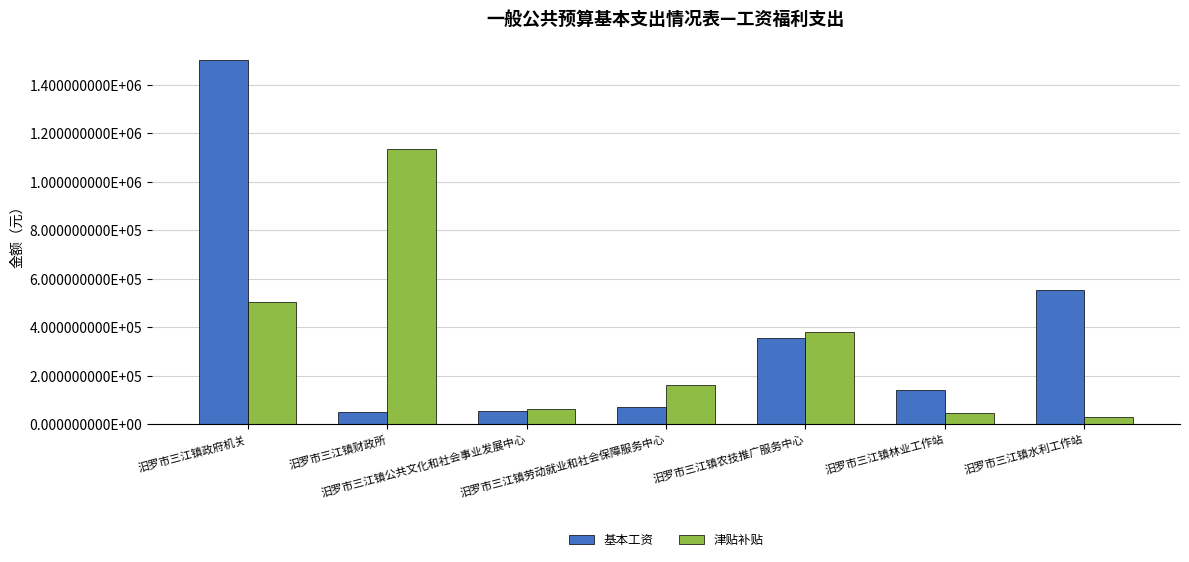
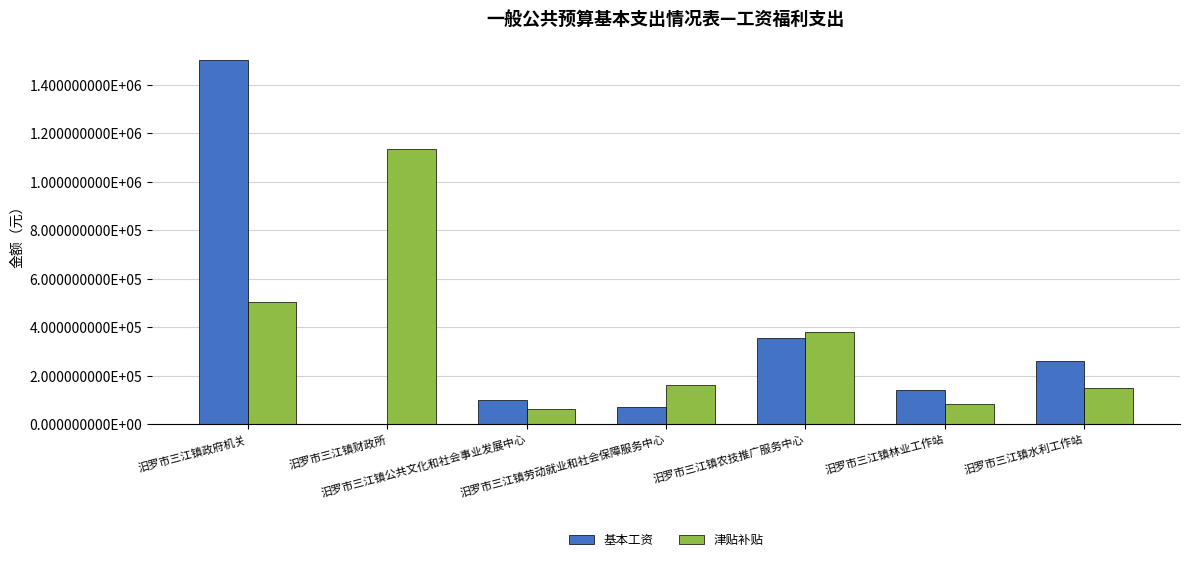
基本工资, 汨罗市三江镇财政所: 50000 -> 0
基本工资, 汨罗市三江镇公共文化和社会事业发展中心: 50000 -> 100000
津贴补贴, 汨罗市三江镇林业工作站: 40000 -> 80000
基本工资, 汨罗市三江镇水利工作站: 560000 -> 260000
津贴补贴, 汨罗市三江镇水利工作站: 30000 -> 150000
